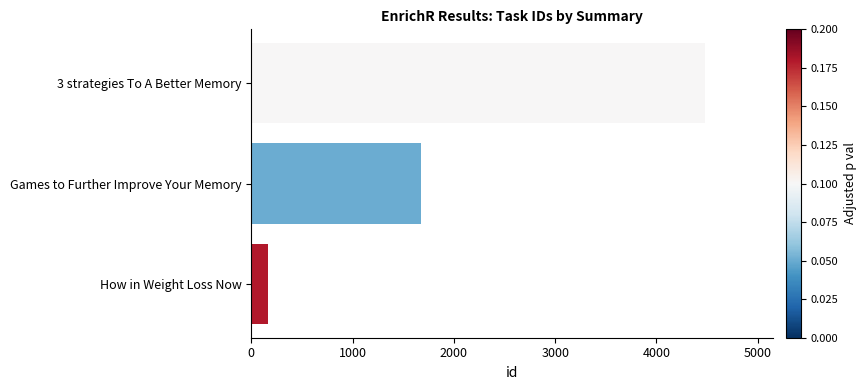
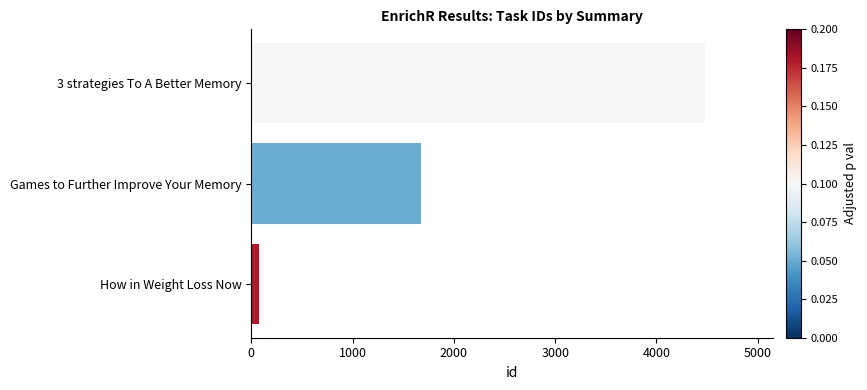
How in Weight Loss Now: 170 -> 70
